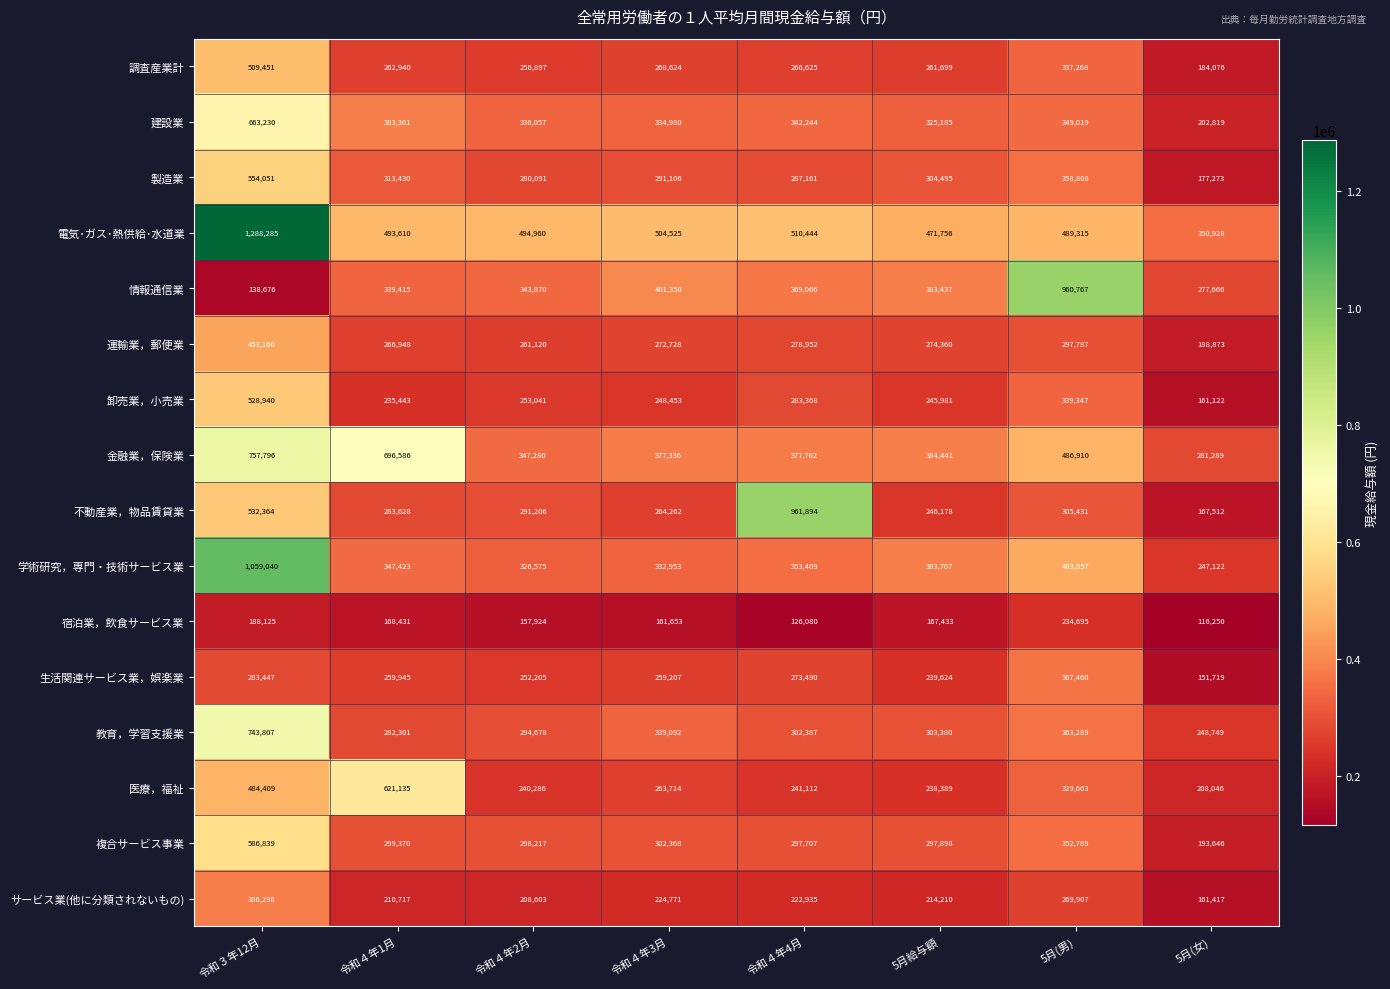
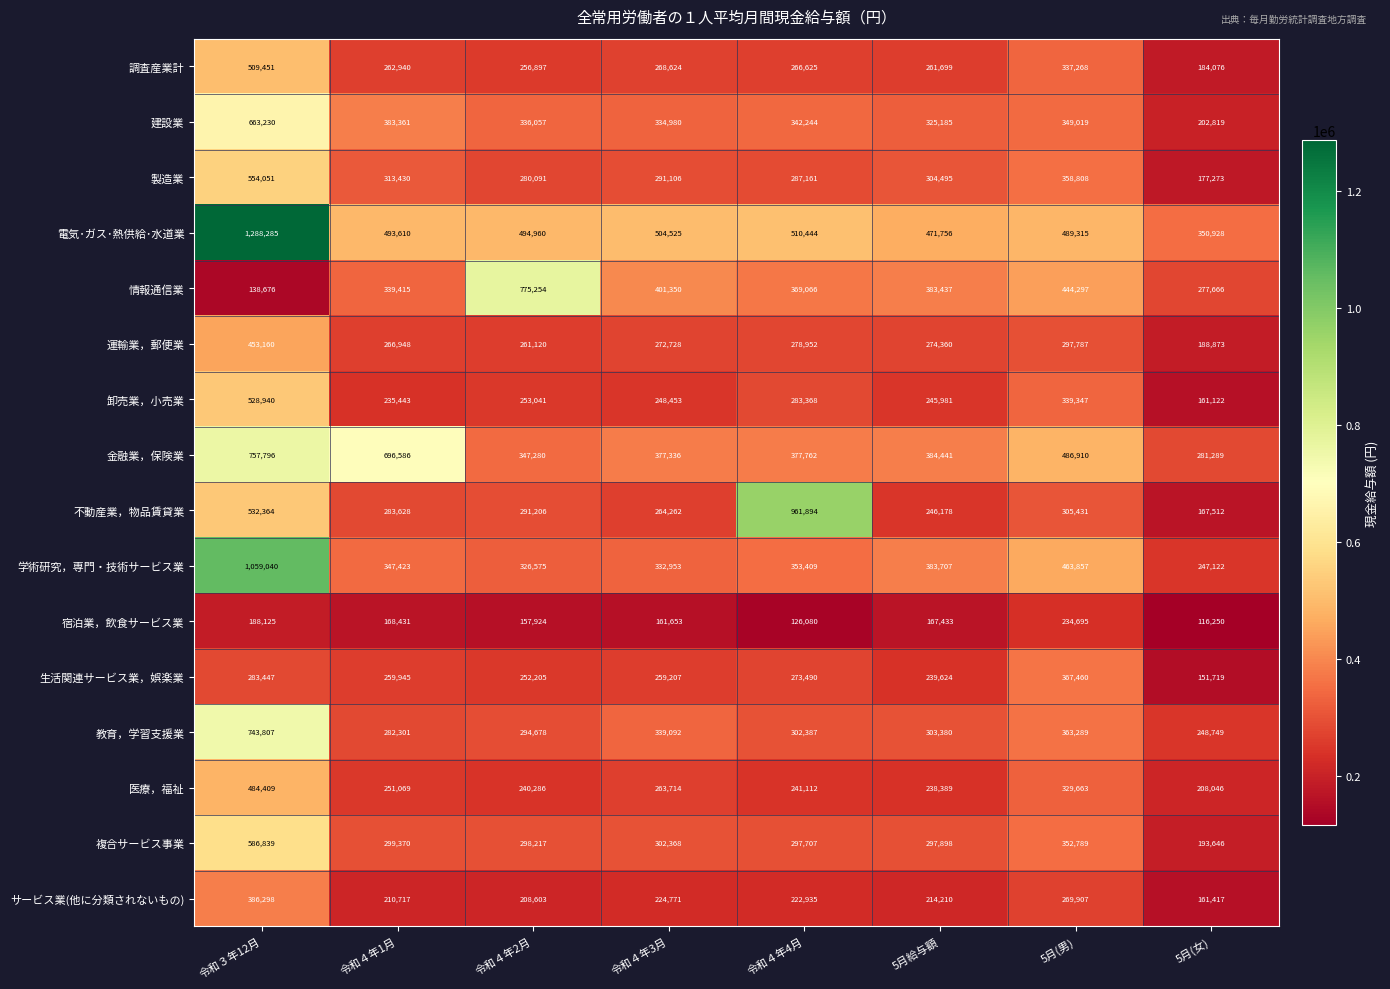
情報通信業, 令和４年2月: 343,870 -> 775,254
情報通信業, 5月(男): 960,767 -> 444,297
医療，福祉, 令和４年1月: 621,135 -> 251,069
